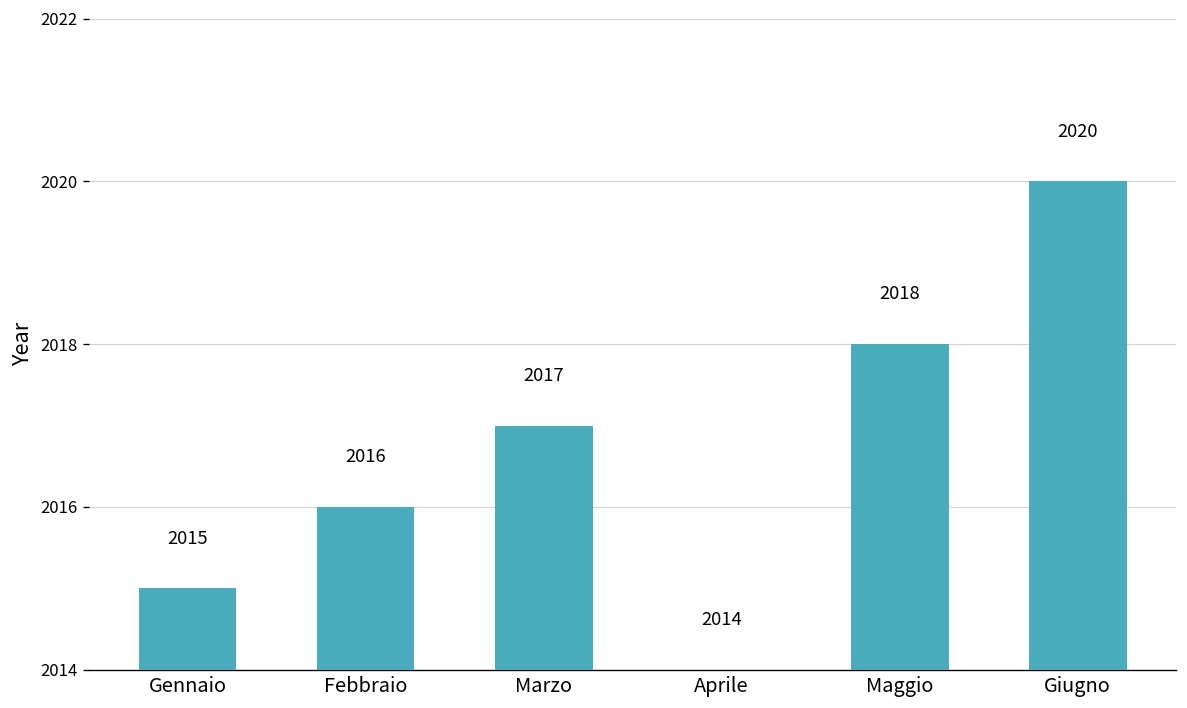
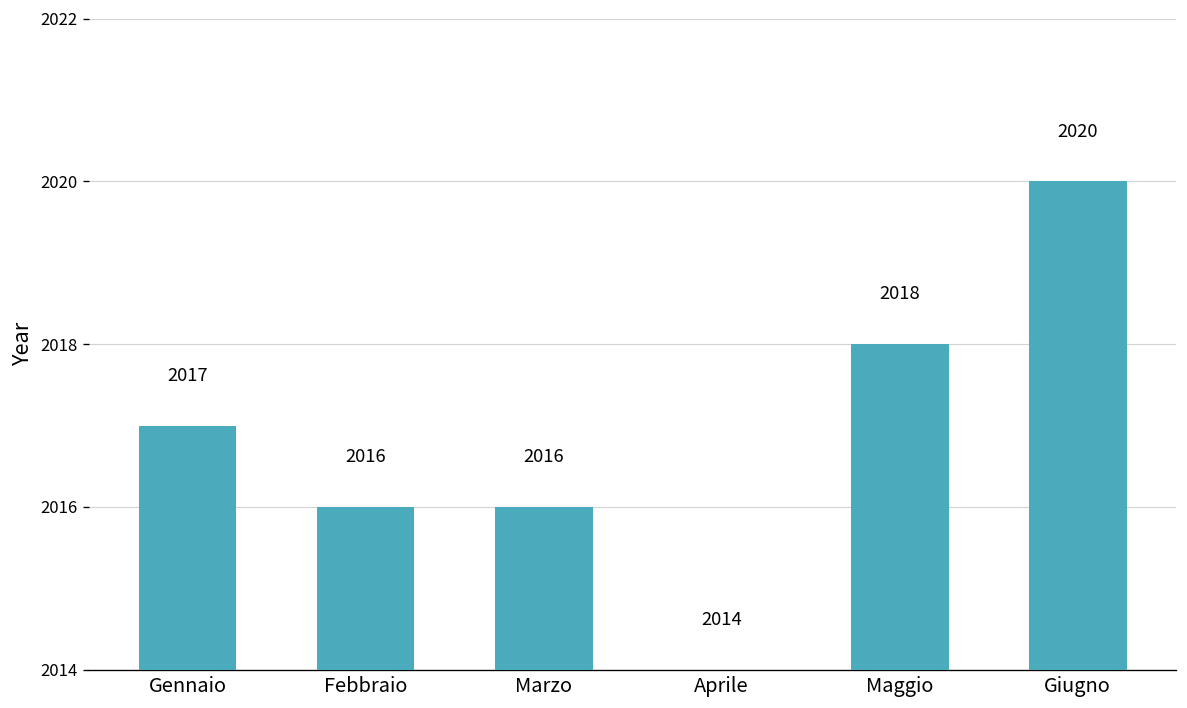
Gennaio: 2015 -> 2017
Marzo: 2017 -> 2016
